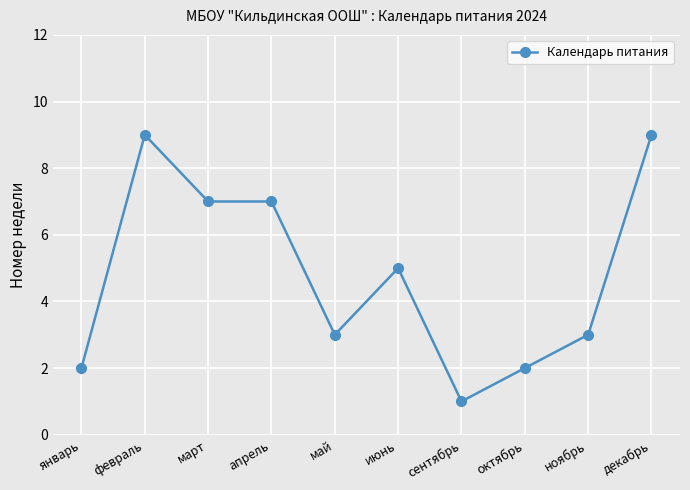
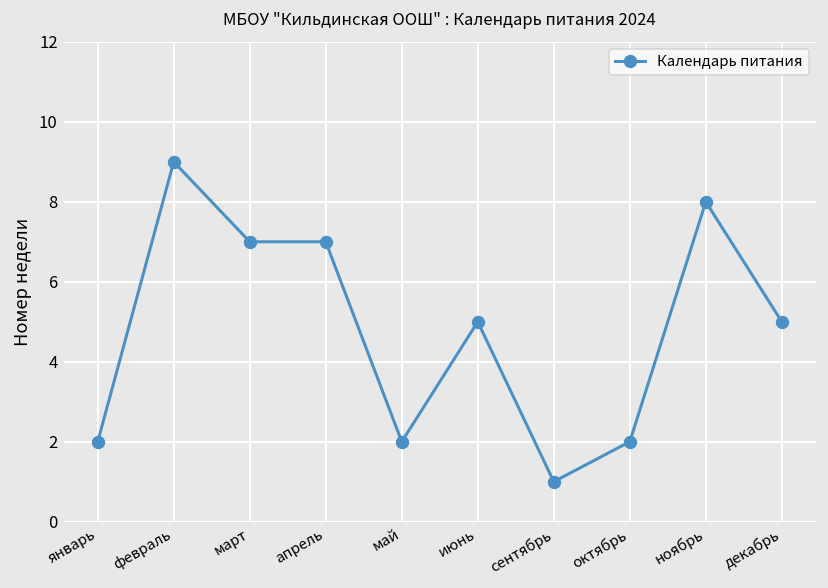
май: 3 -> 2
ноябрь: 3 -> 8
декабрь: 9 -> 5
